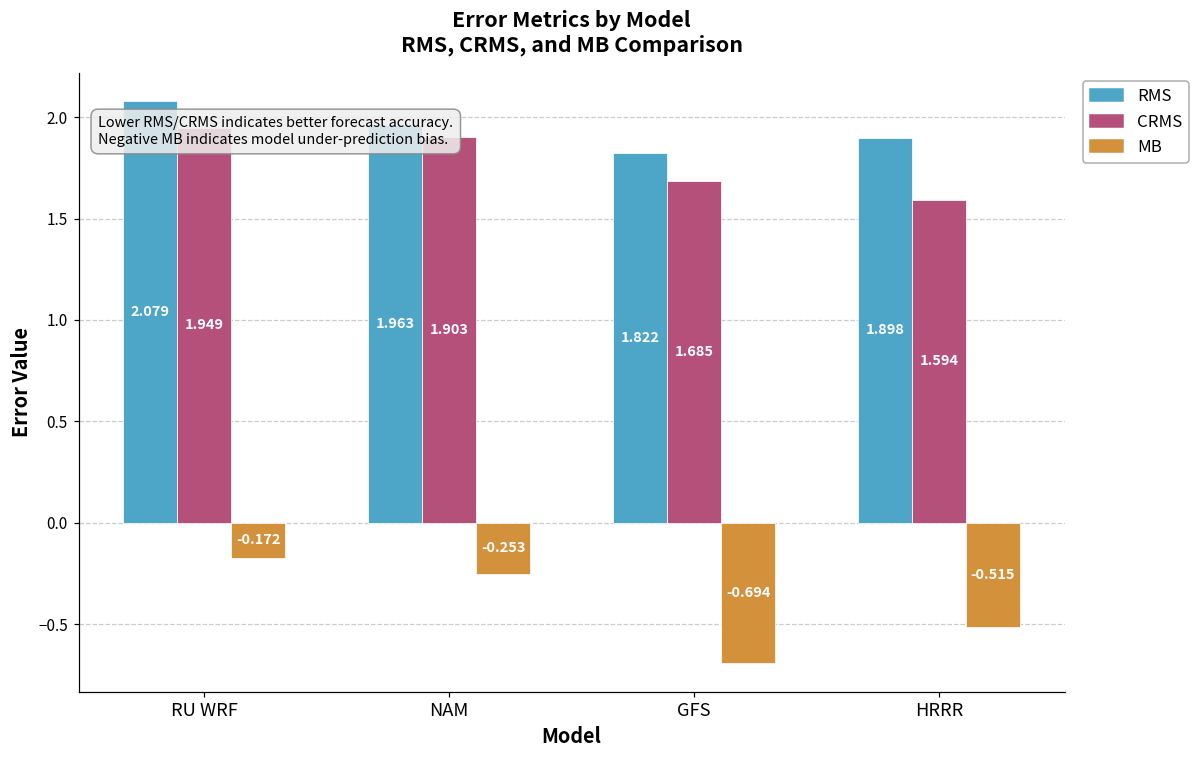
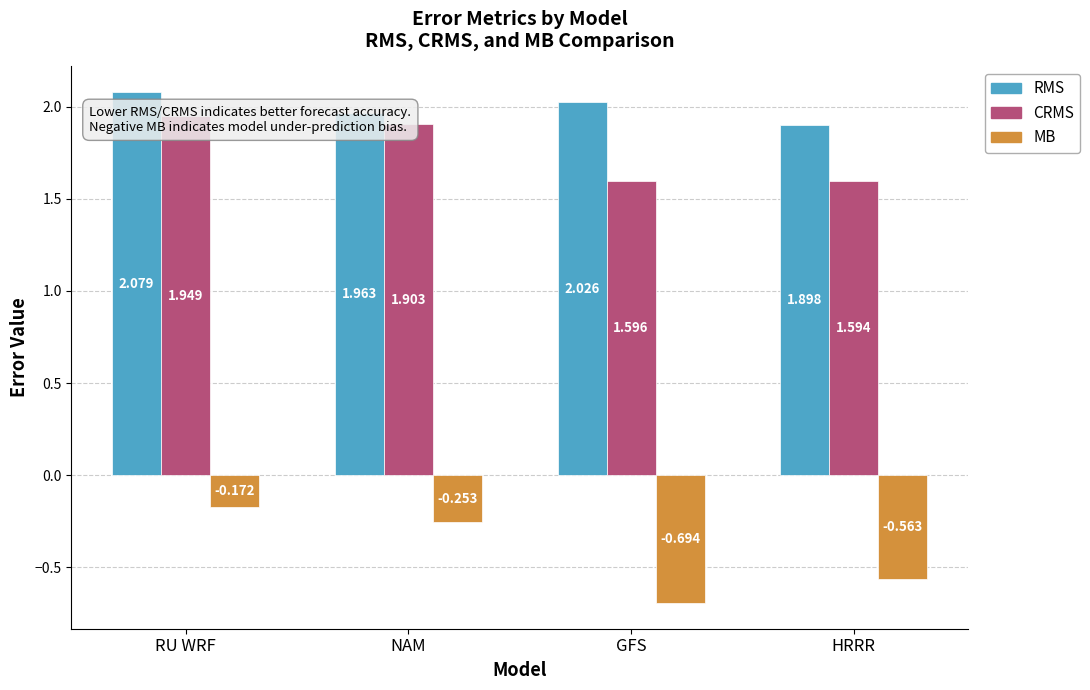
RMS, GFS: 1.822 -> 2.026
CRMS, GFS: 1.685 -> 1.596
MB, HRRR: -0.515 -> -0.563
